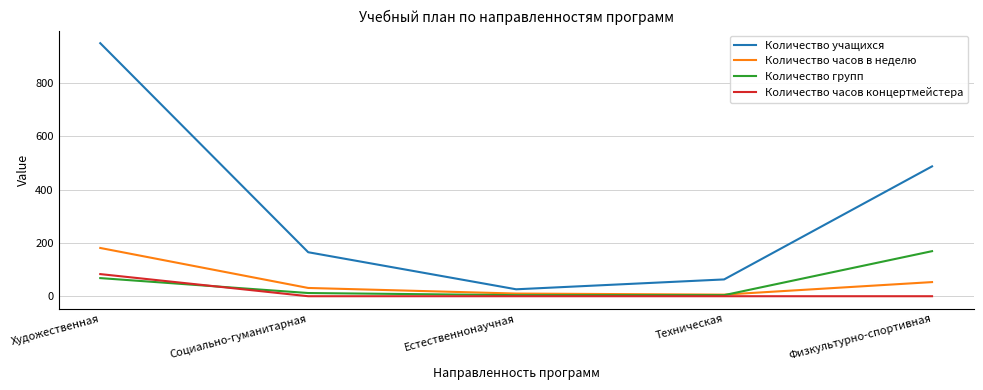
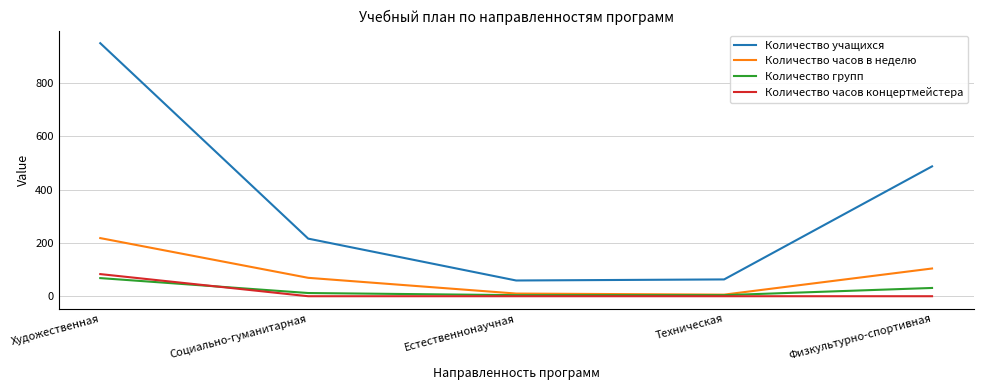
Количество часов в неделю, Художественная: 180 -> 220
Количество учащихся, Социально-гуманитарная: 170 -> 220
Количество часов в неделю, Социально-гуманитарная: 30 -> 70
Количество учащихся, Естественнонаучная: 30 -> 60
Количество часов в неделю, Физкультурно-спортивная: 50 -> 100
Количество групп, Физкультурно-спортивная: 170 -> 30
